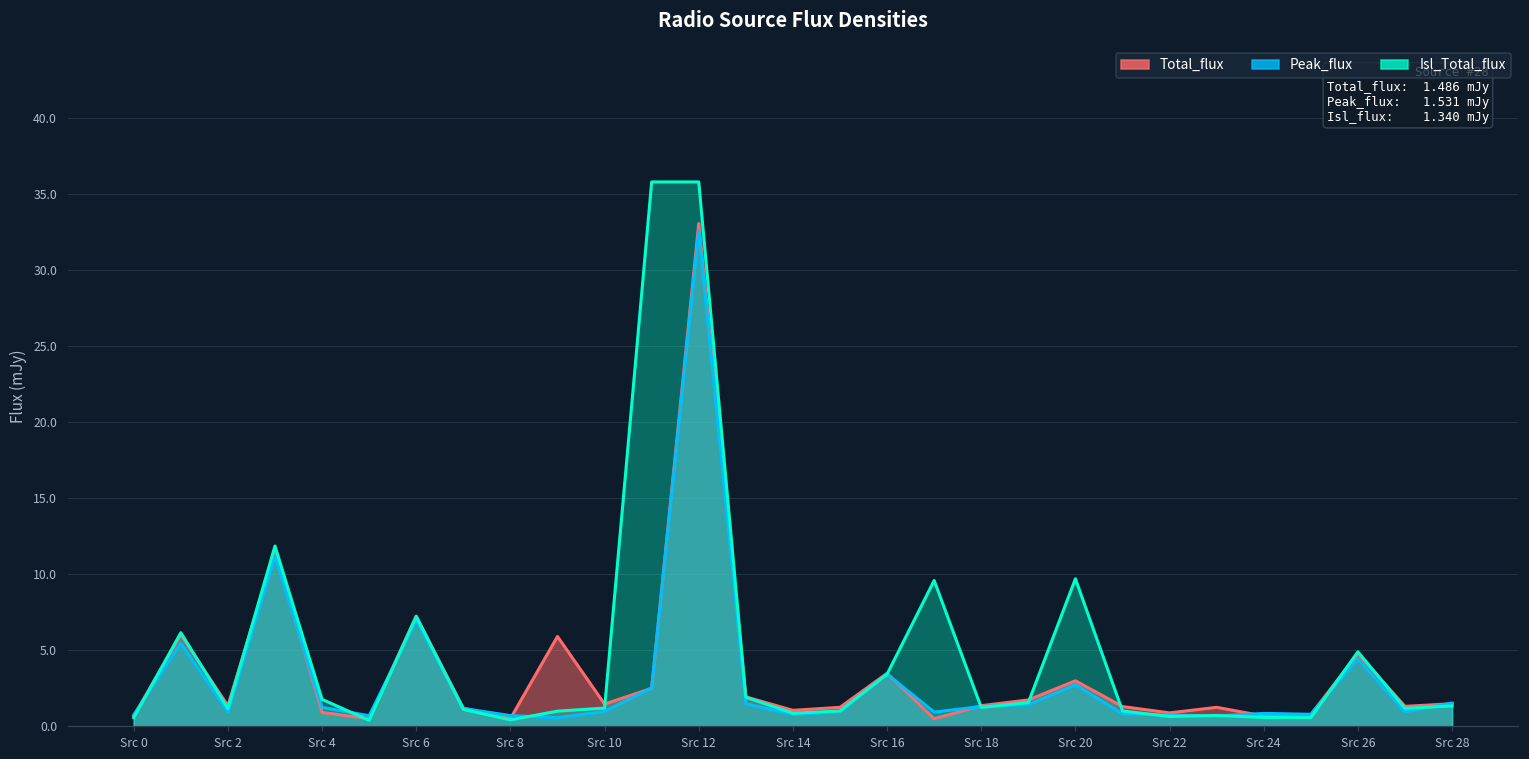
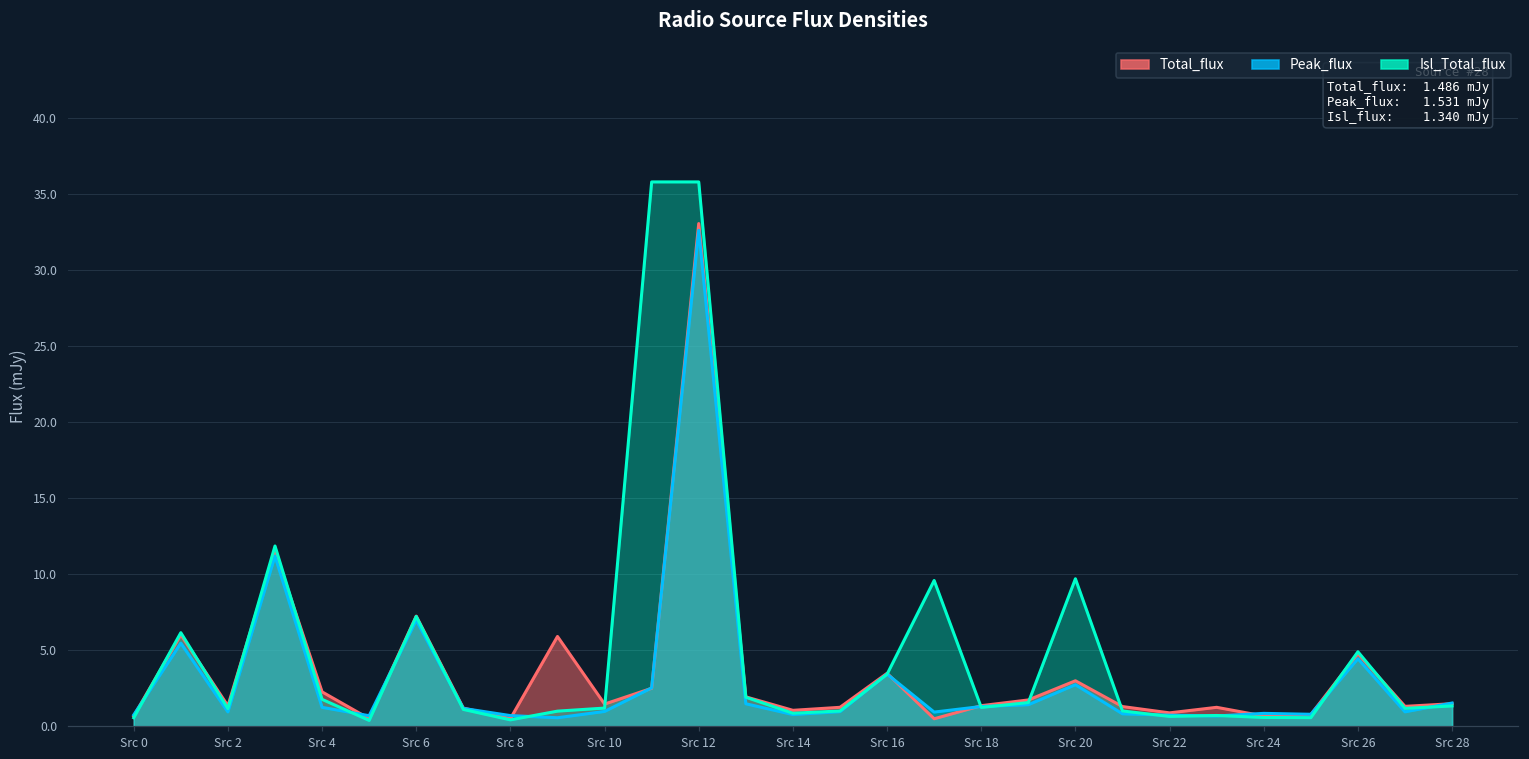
Total_flux, Src 4: 0.9 -> 2.3
